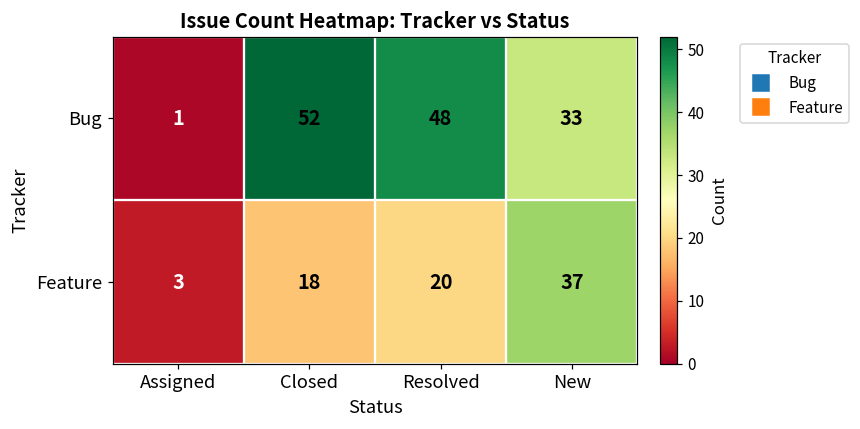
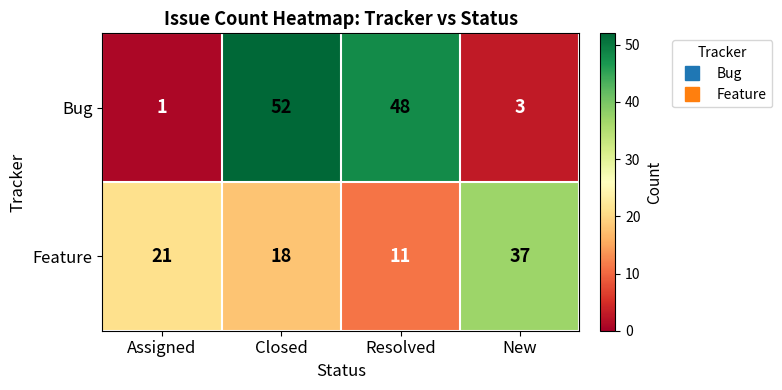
Bug, New: 33 -> 3
Feature, Assigned: 3 -> 21
Feature, Resolved: 20 -> 11
